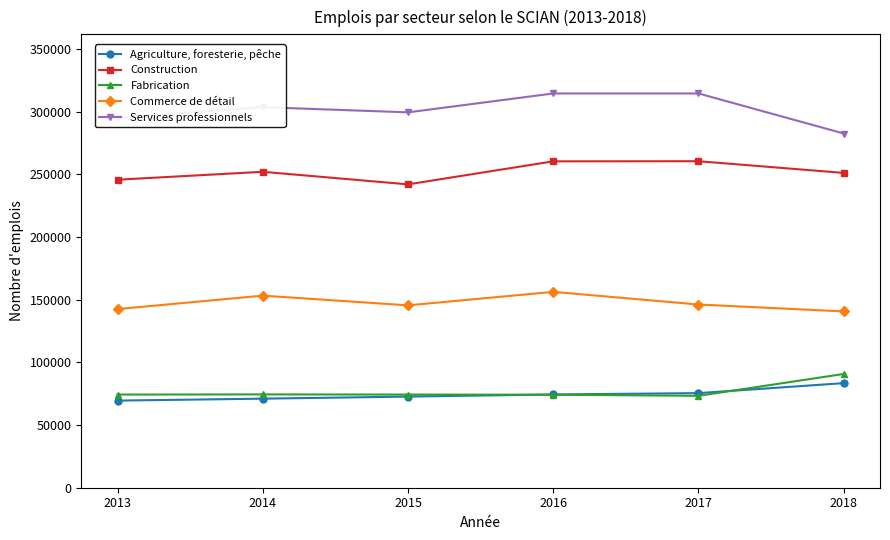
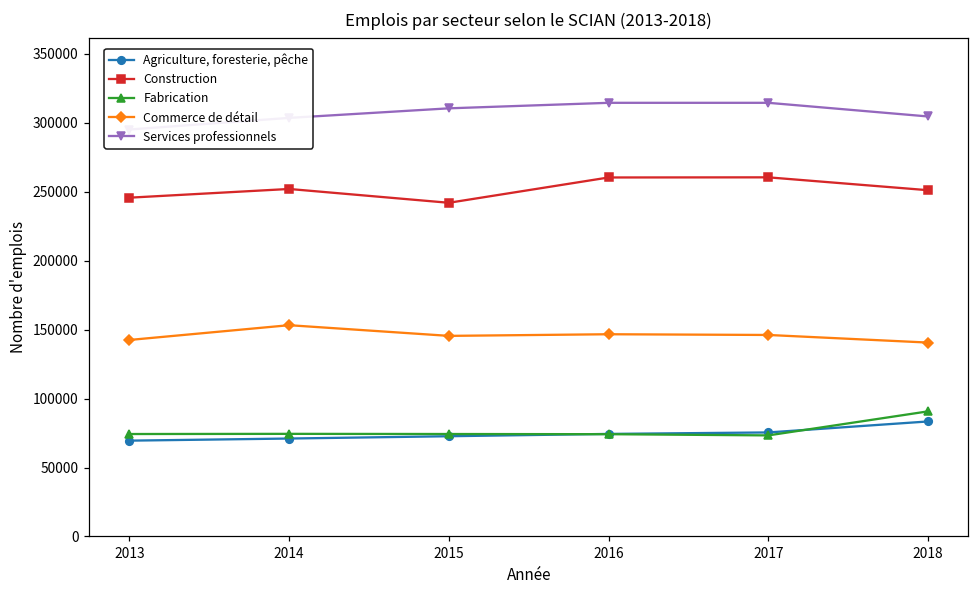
Services professionnels, 2015: 299000 -> 310000
Commerce de détail, 2016: 156000 -> 147000
Services professionnels, 2018: 282000 -> 305000
